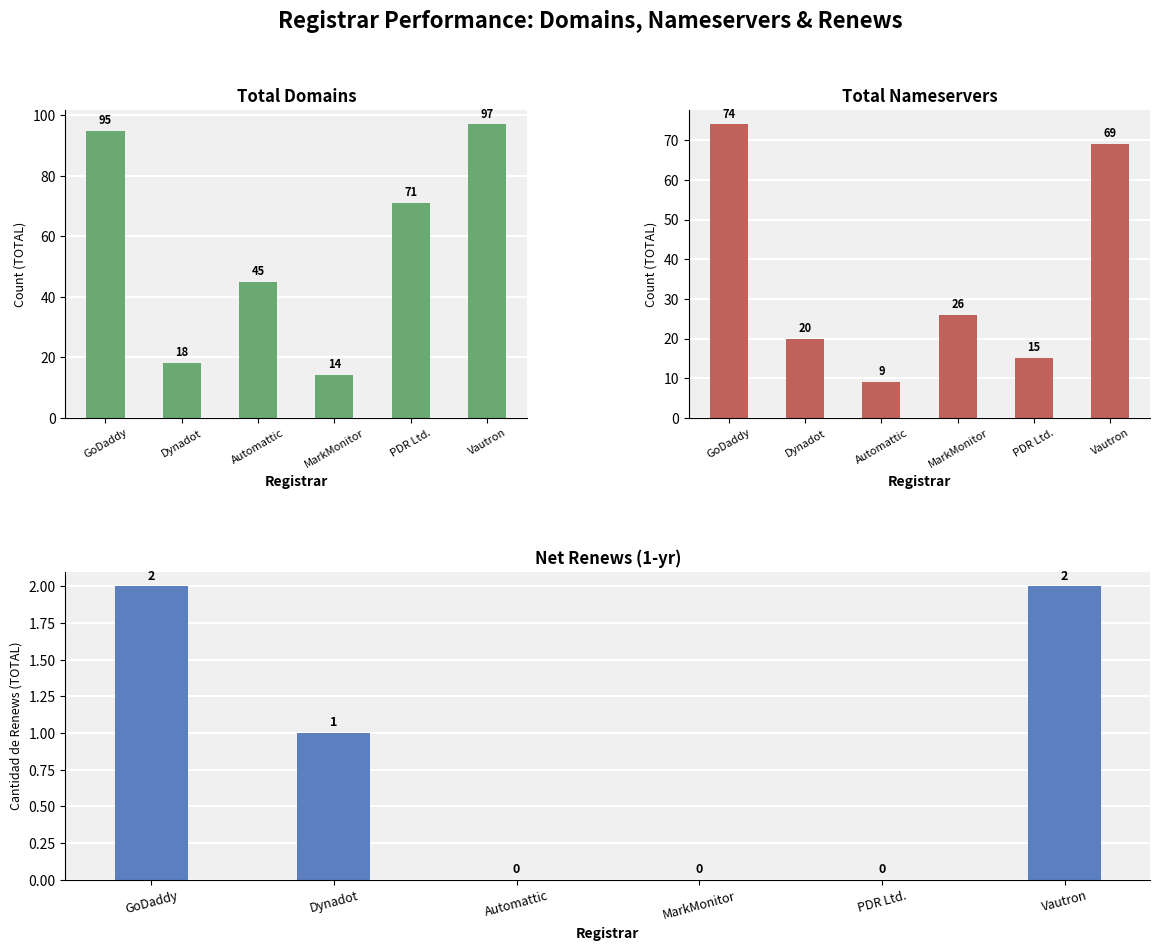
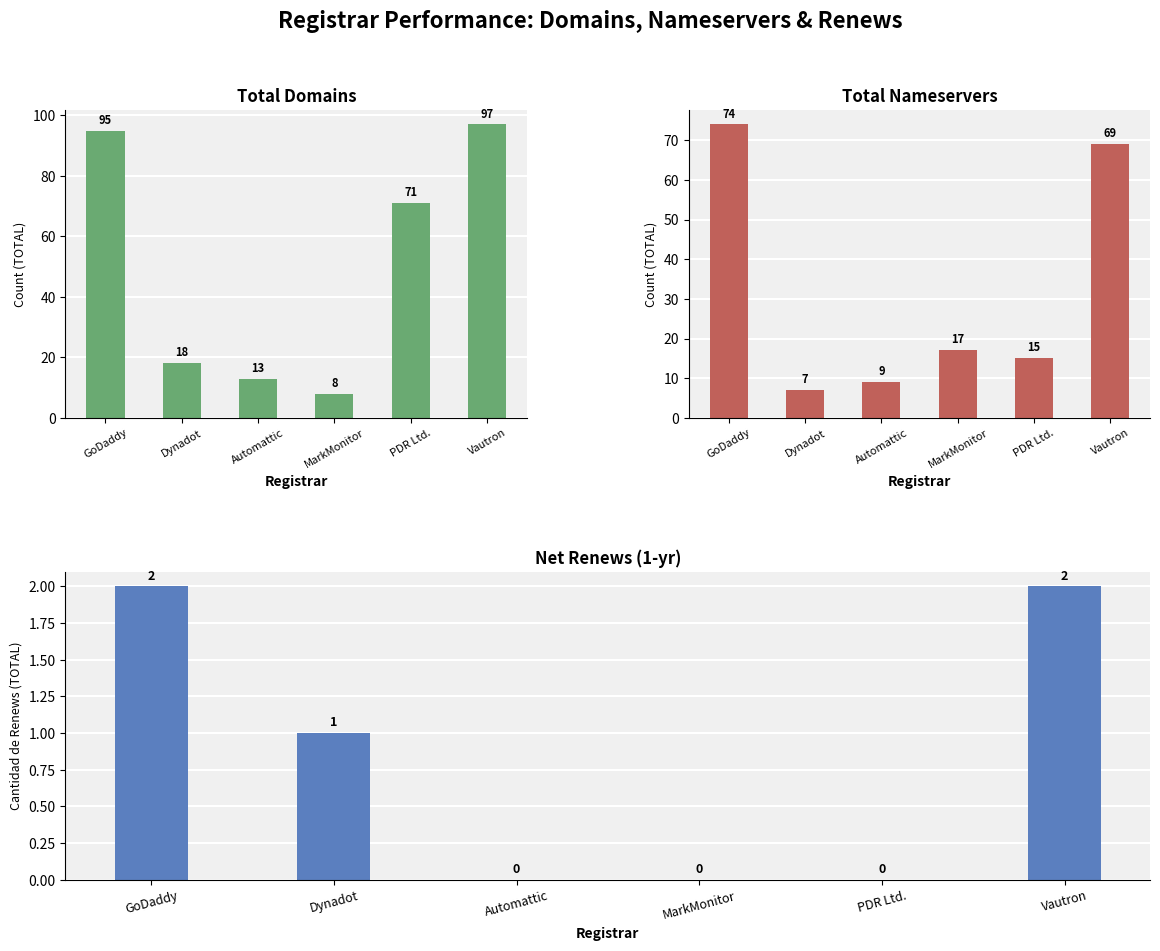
Total Domains, Automattic: 45 -> 13
Total Domains, MarkMonitor: 14 -> 8
Total Nameservers, Dynadot: 20 -> 7
Total Nameservers, MarkMonitor: 26 -> 17
